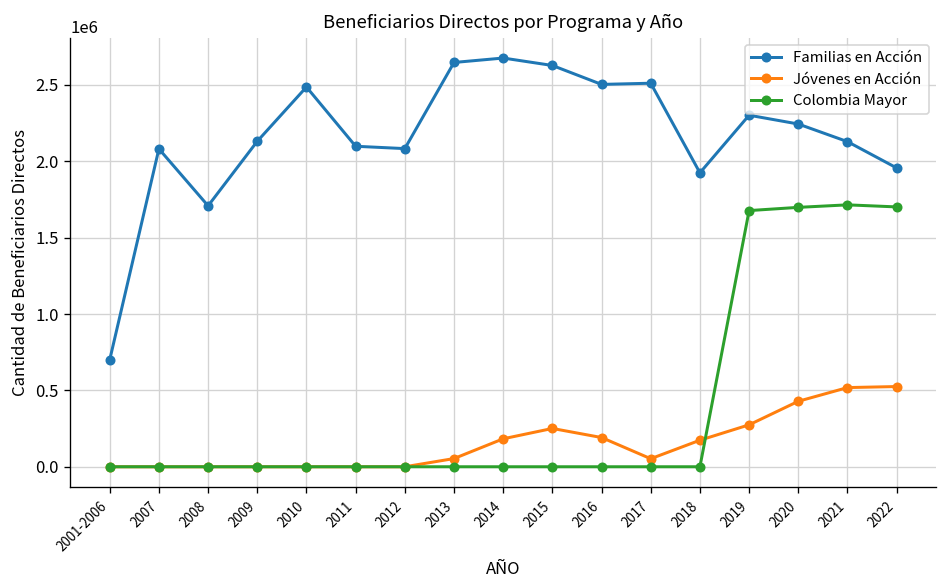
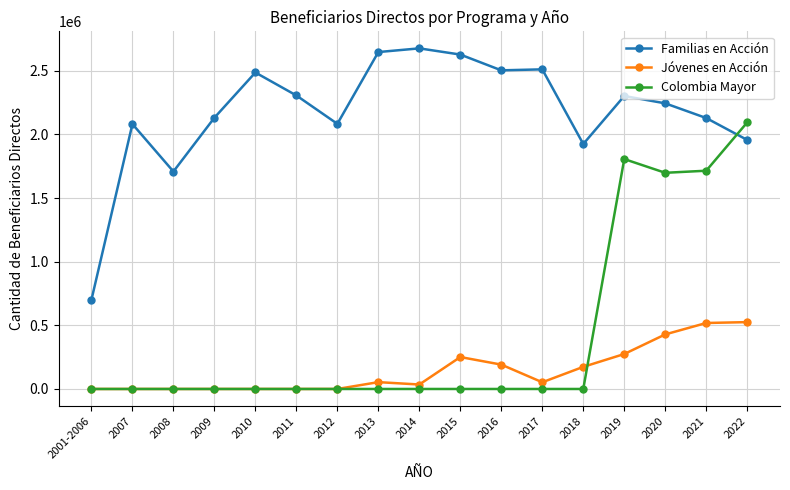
Familias en Acción, 2011: 2100000 -> 2310000
Jóvenes en Acción, 2014: 180000 -> 40000
Colombia Mayor, 2019: 1680000 -> 1810000
Colombia Mayor, 2022: 1700000 -> 2090000
